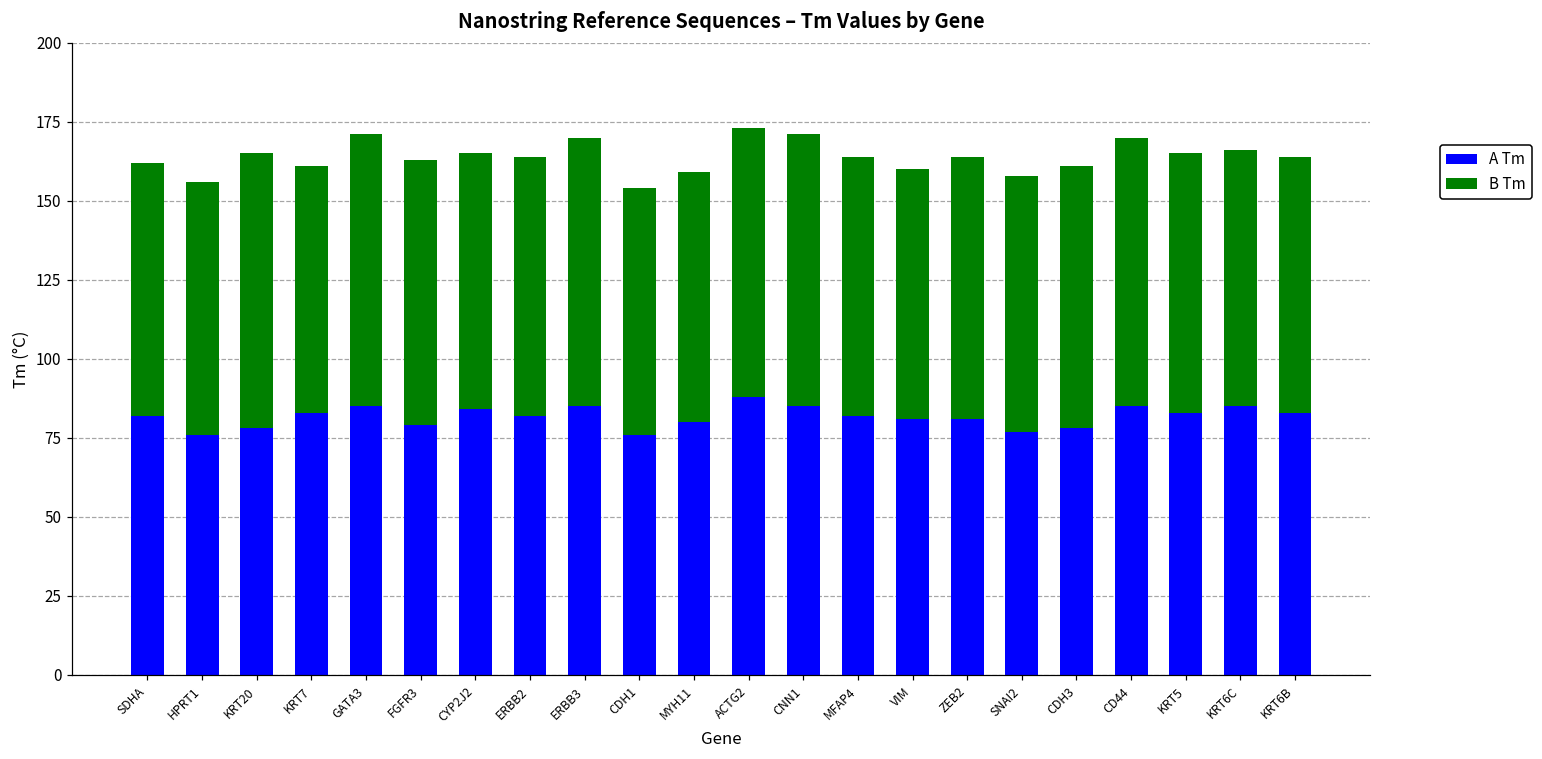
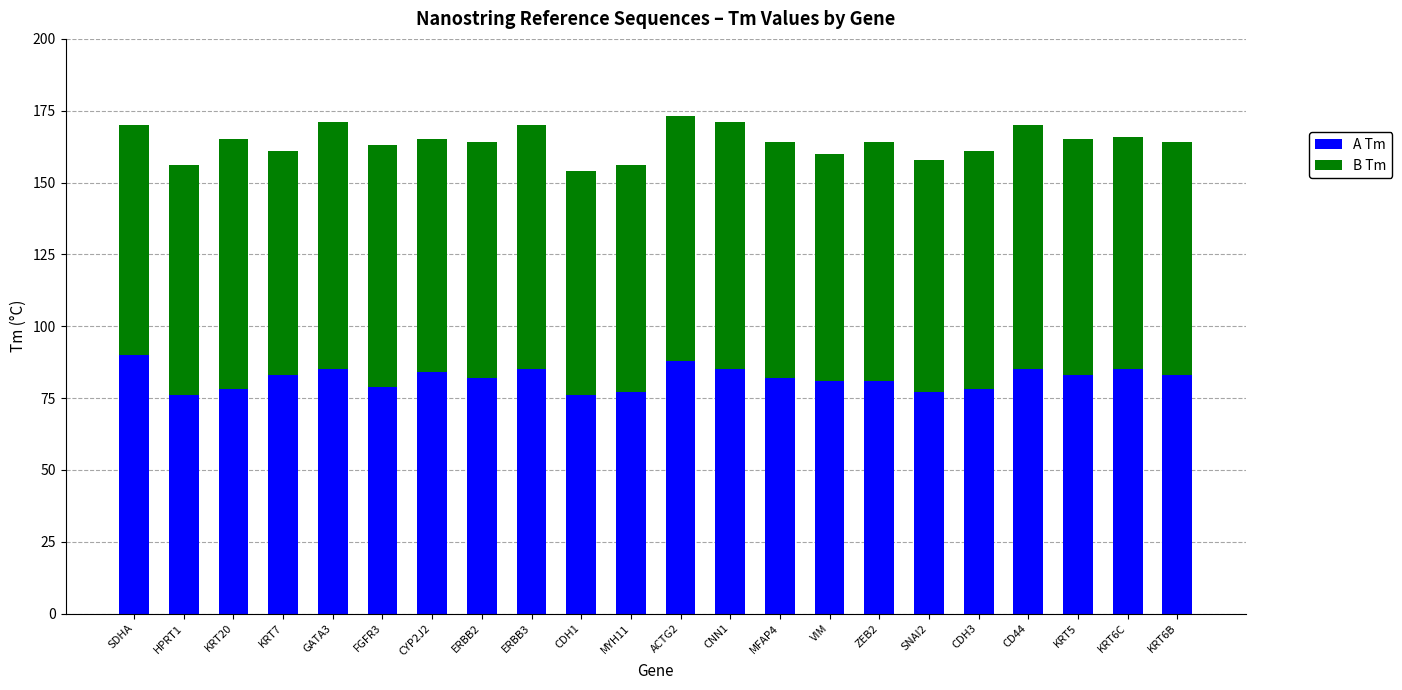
A Tm, SDHA: 82 -> 90
A Tm, MYH11: 80 -> 77
